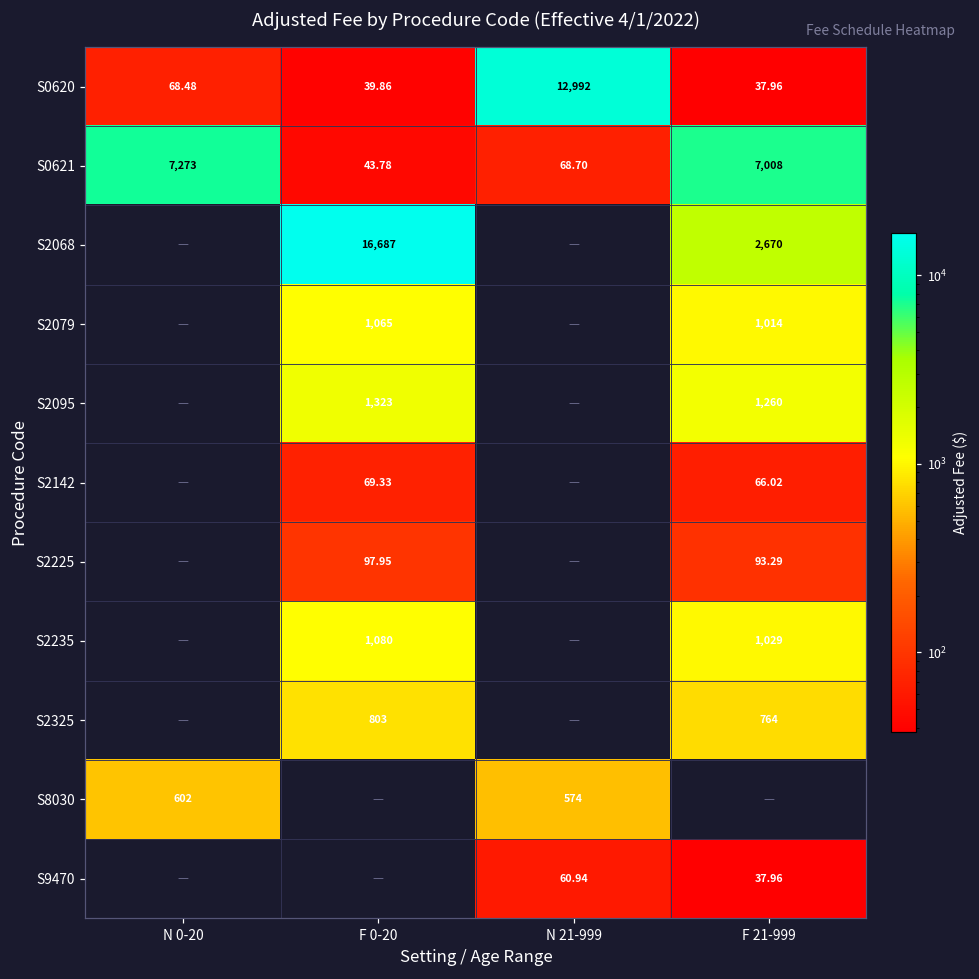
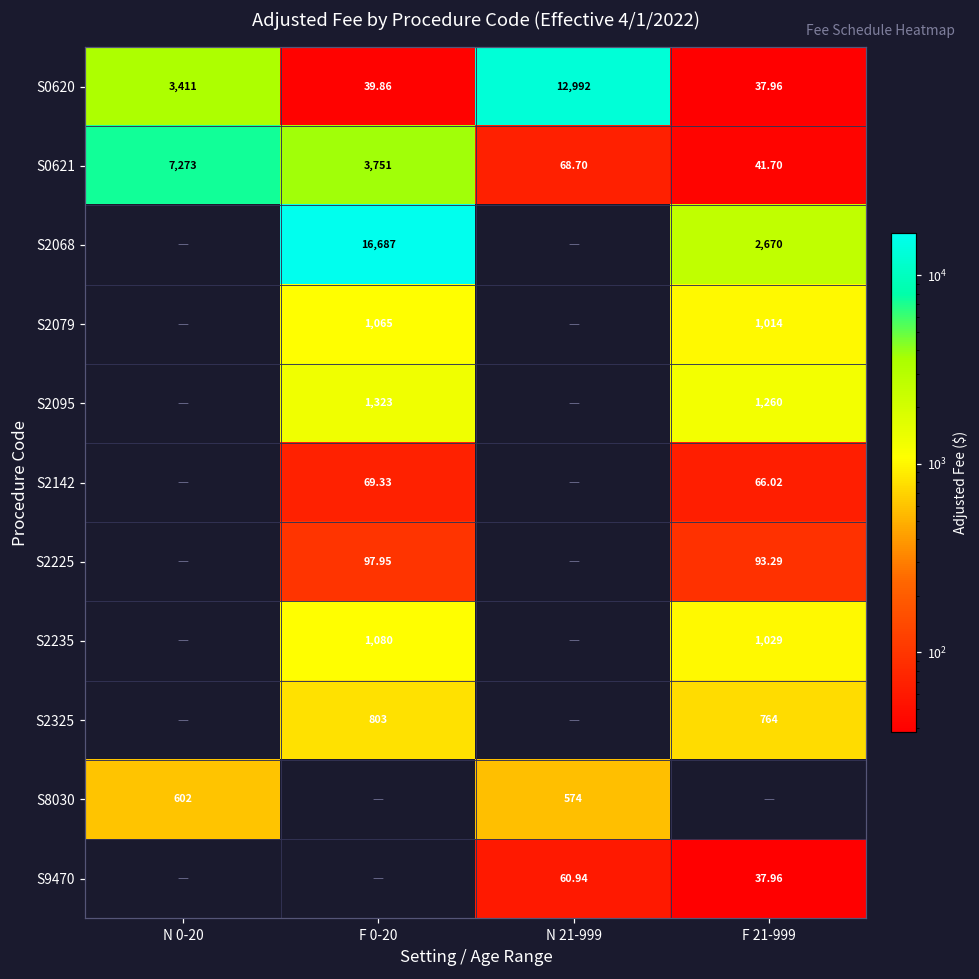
S0620, N 0-20: 68.48 -> 3,411
S0621, F 0-20: 43.78 -> 3,751
S0621, F 21-999: 7,008 -> 41.70
